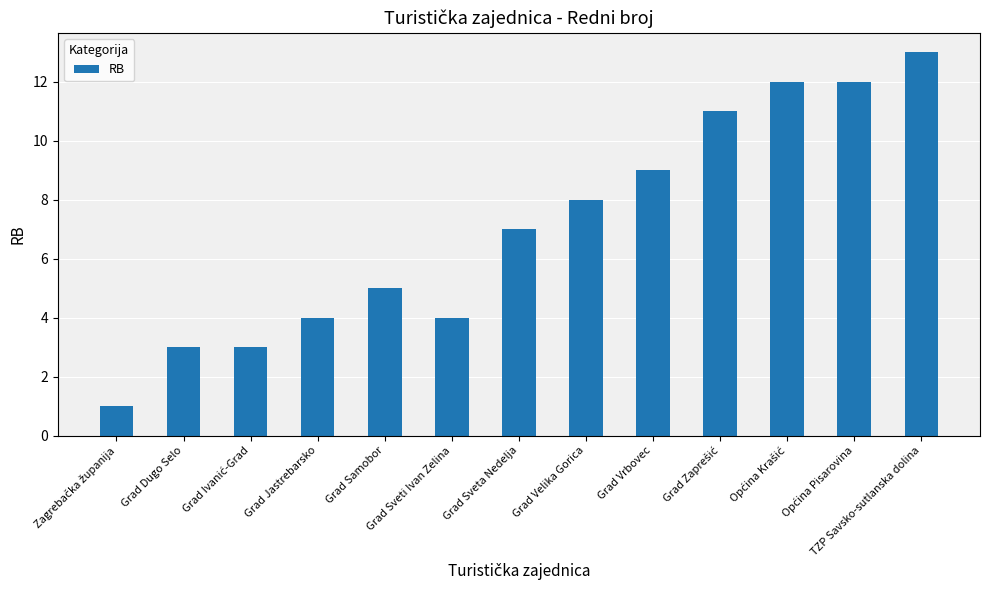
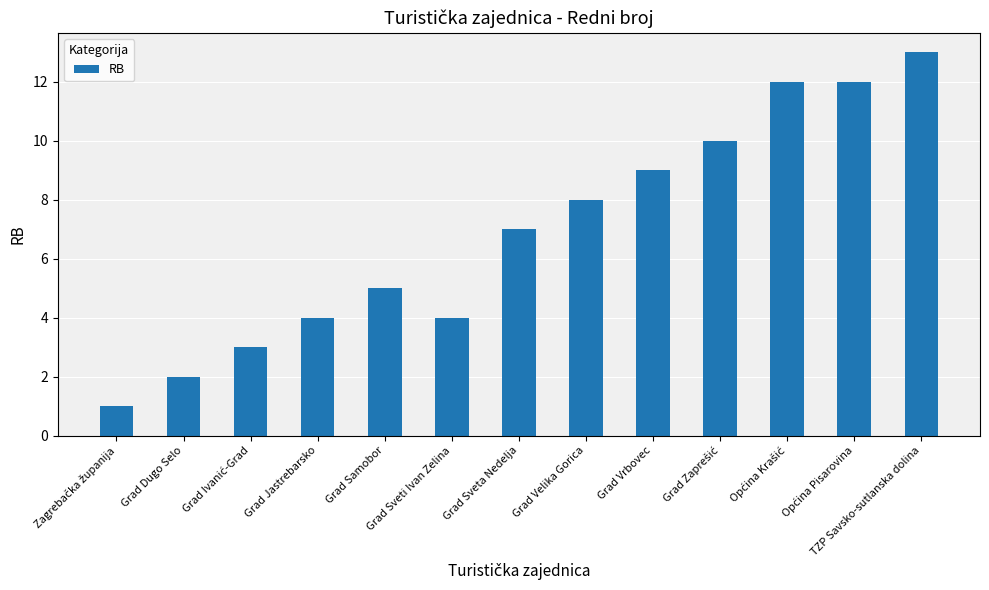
Grad Dugo Selo: 3 -> 2
Grad Zaprešić: 11 -> 10
